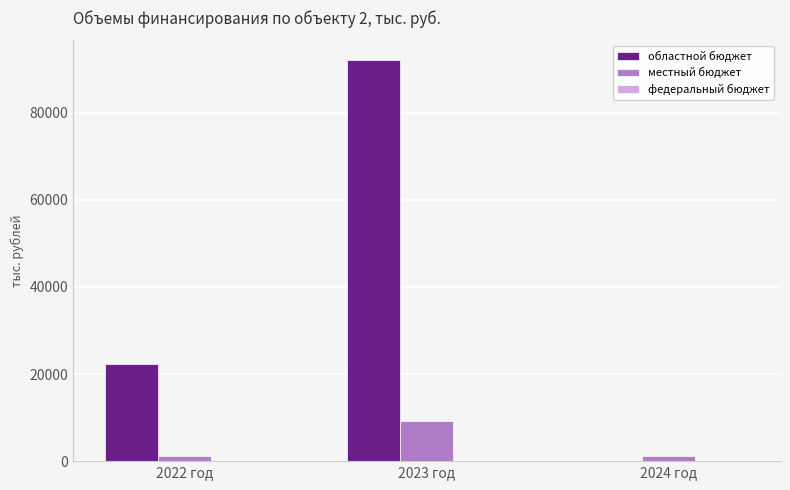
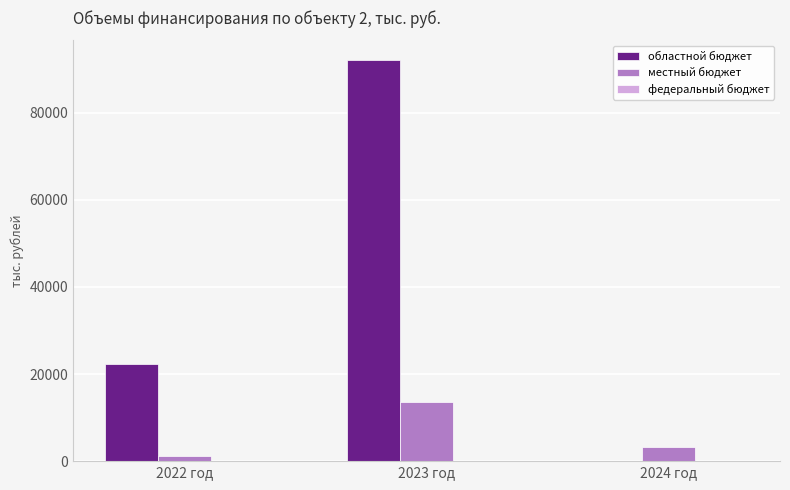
местный бюджет, 2023 год: 9000 -> 14000
местный бюджет, 2024 год: 1000 -> 3000
